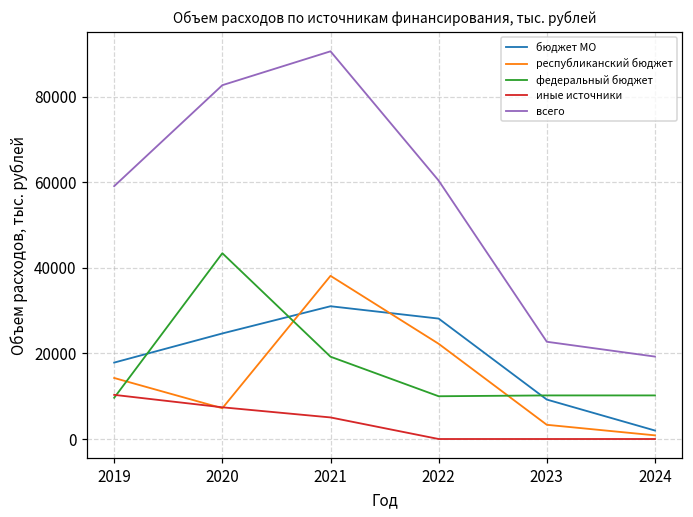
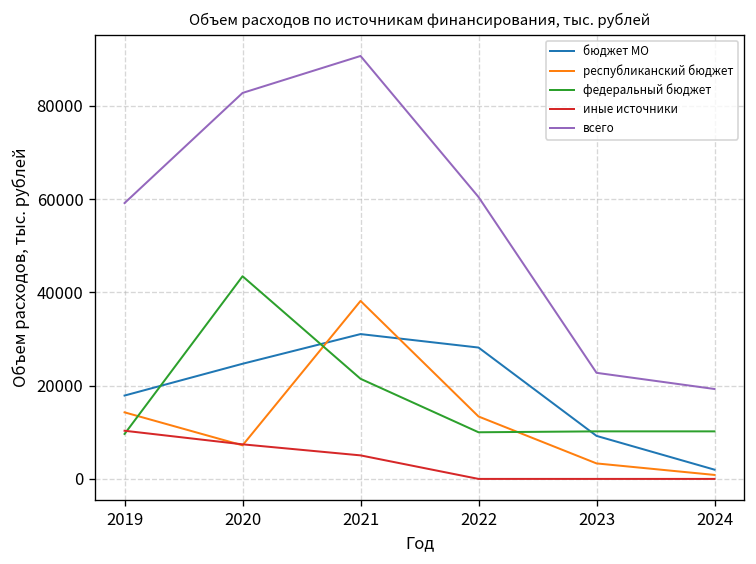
федеральный бюджет, 2021: 19000 -> 21000
республиканский бюджет, 2022: 22000 -> 13000
